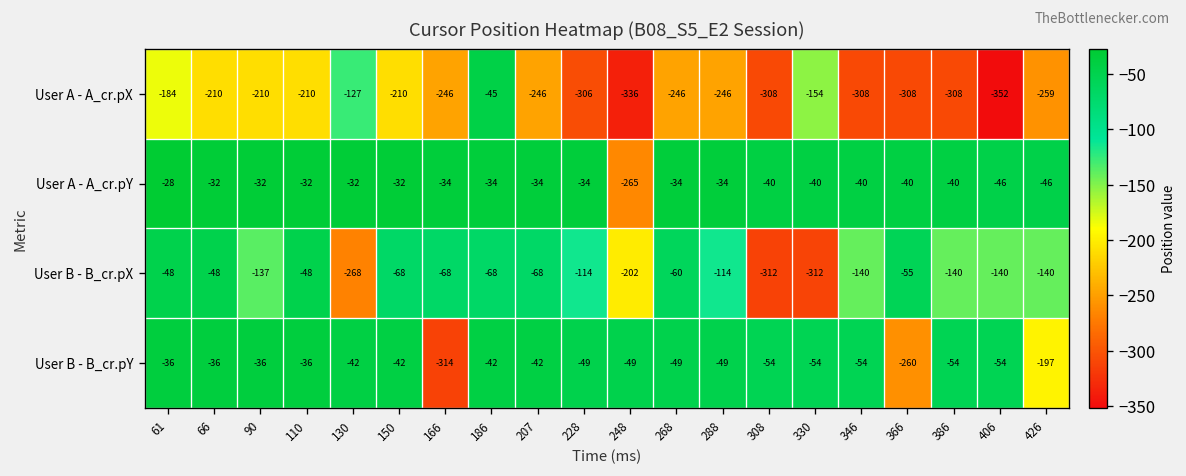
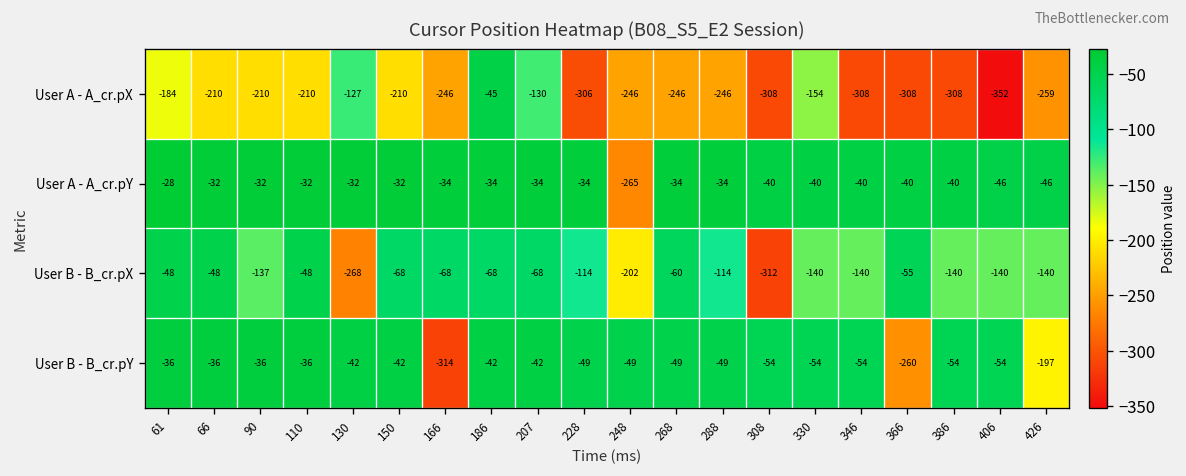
User A - A_cr.pX, 207: -246 -> -130
User A - A_cr.pX, 248: -336 -> -246
User B - B_cr.pX, 330: -312 -> -140
